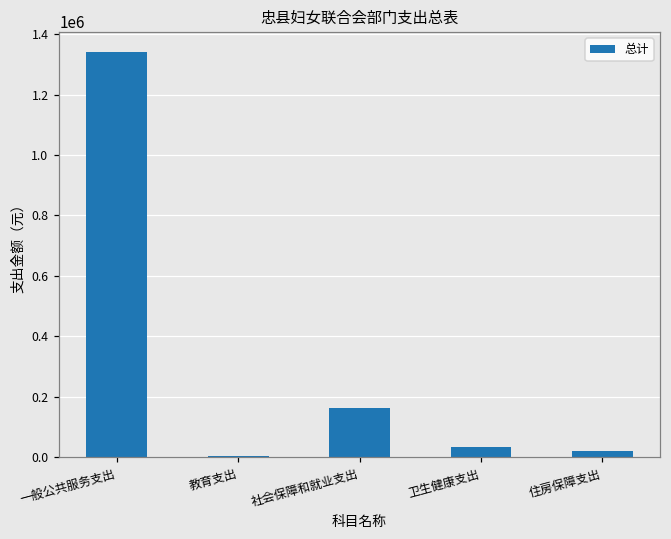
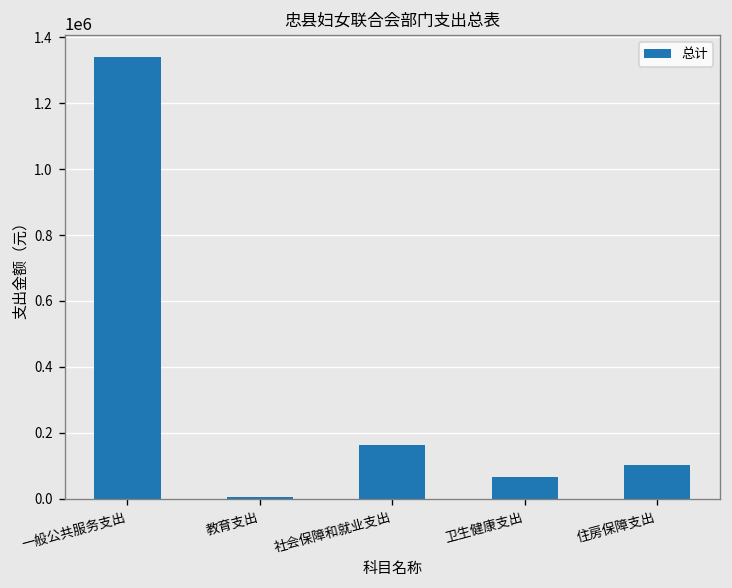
卫生健康支出: 30000 -> 70000
住房保障支出: 20000 -> 100000
